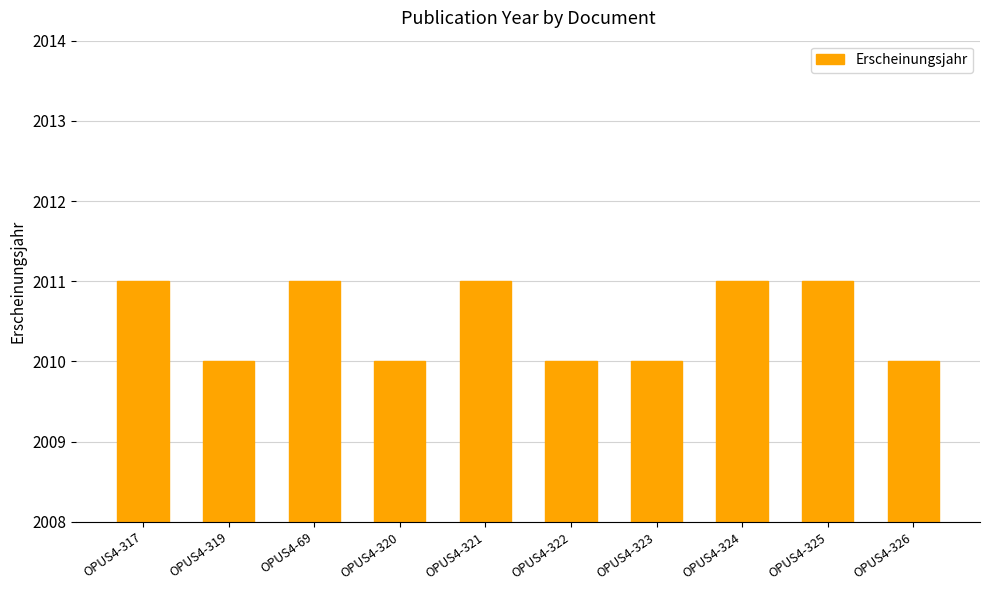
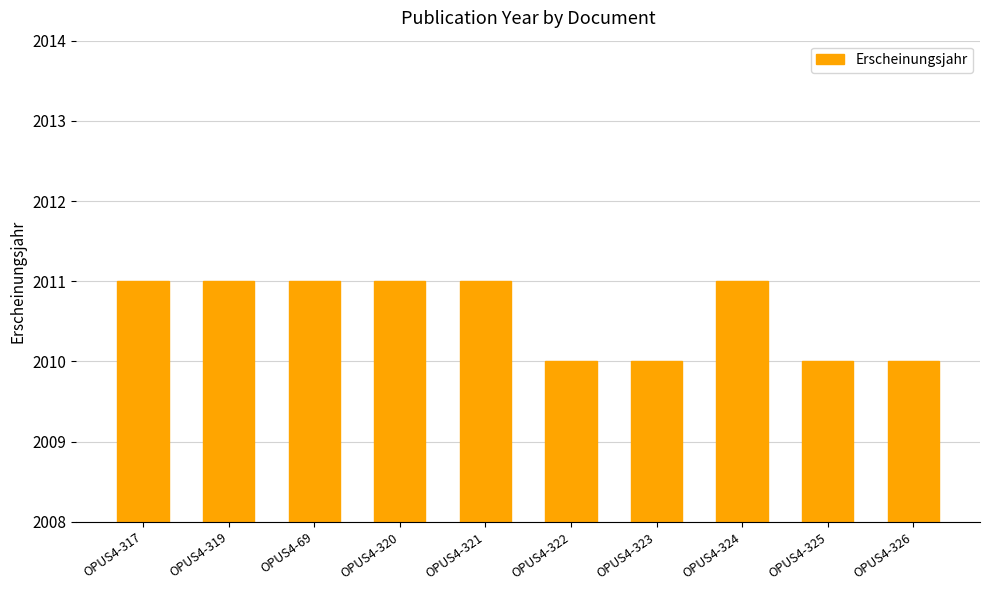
OPUS4-319: 2010 -> 2011
OPUS4-320: 2010 -> 2011
OPUS4-325: 2011 -> 2010
